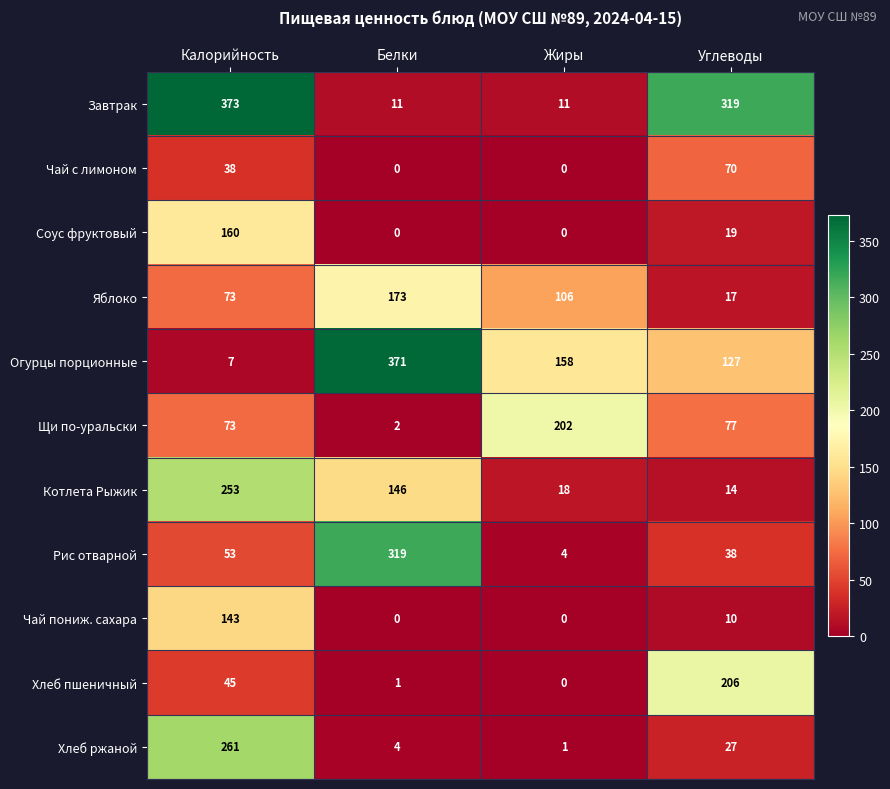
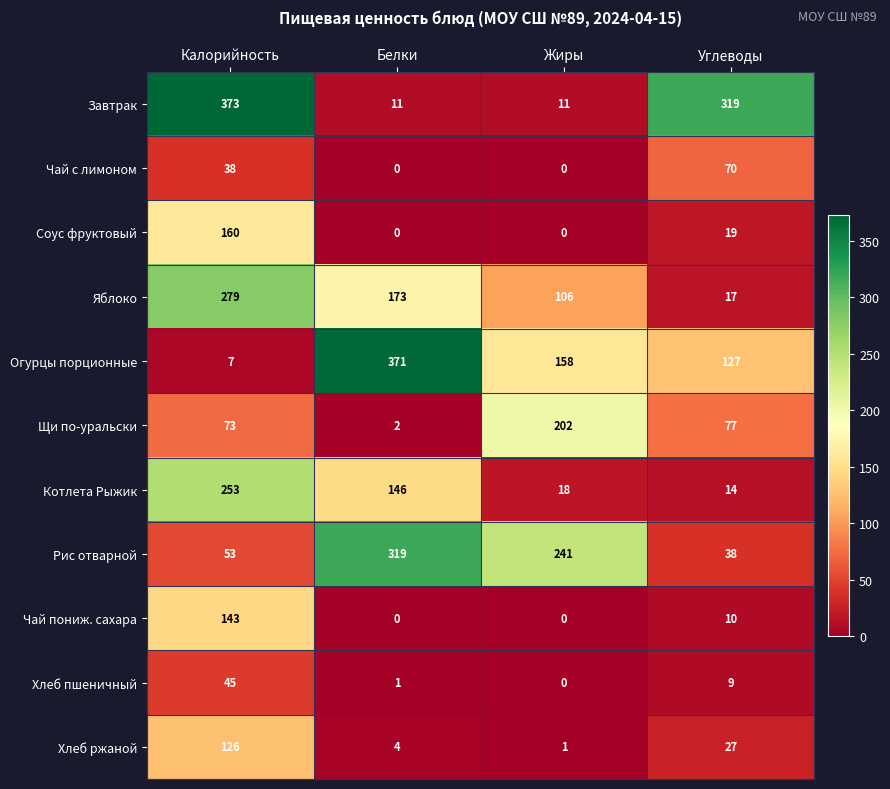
Яблоко, Калорийность: 73 -> 279
Рис отварной, Жиры: 4 -> 241
Хлеб пшеничный, Углеводы: 206 -> 9
Хлеб ржаной, Калорийность: 261 -> 126
